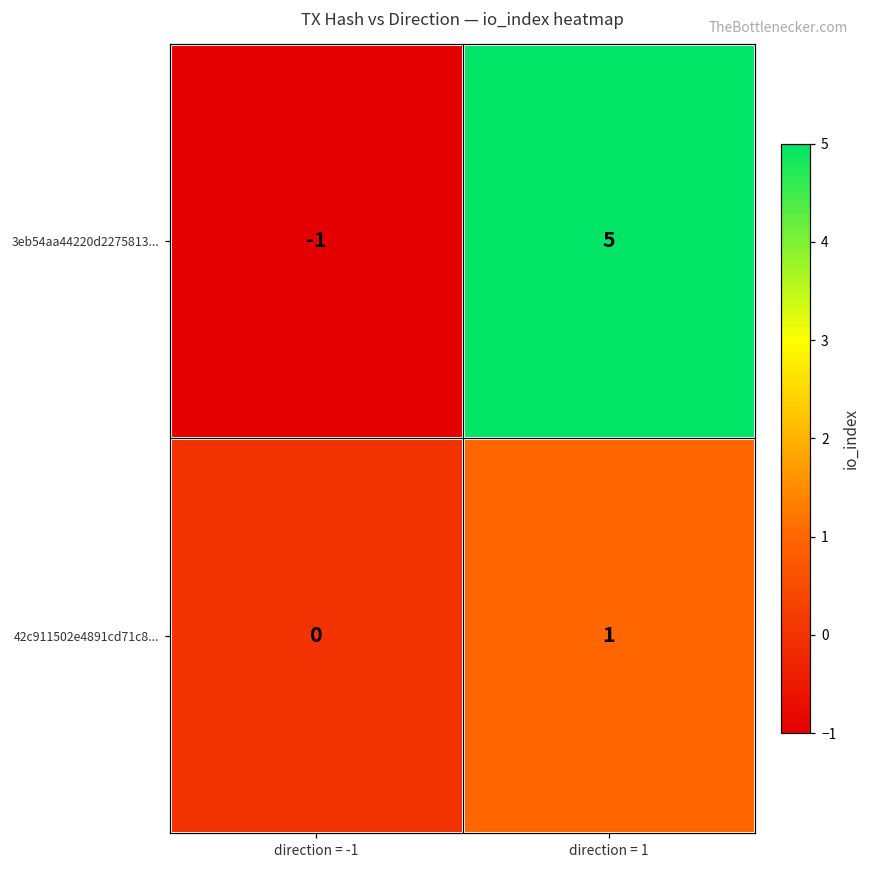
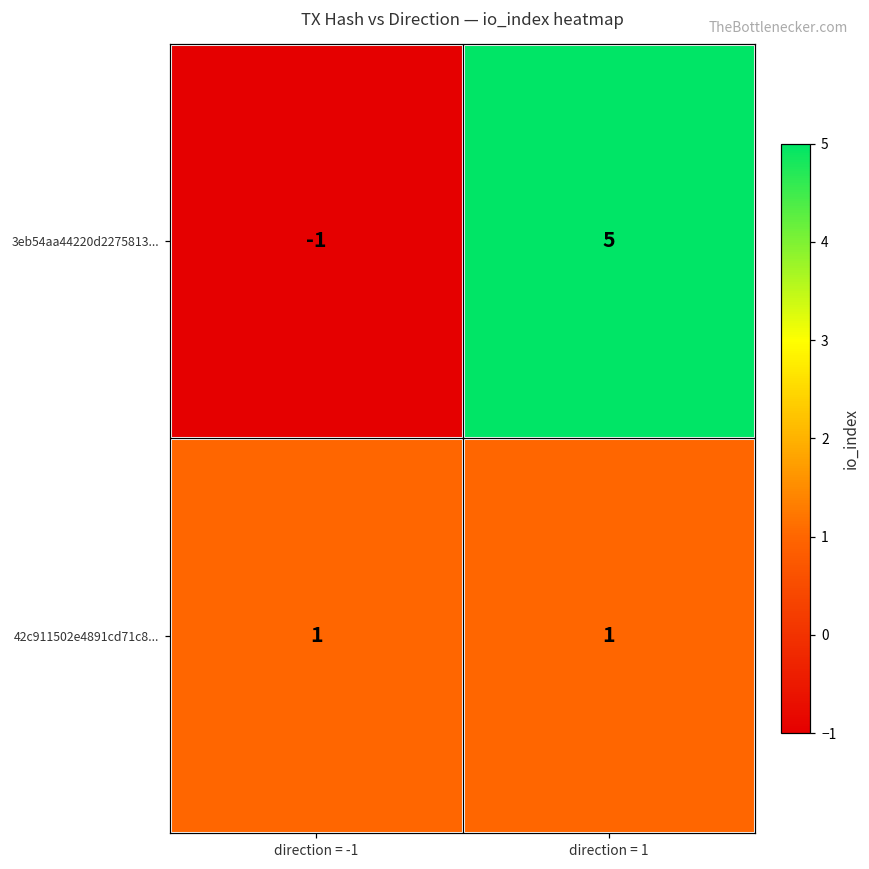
42c911502e4891cd71c8..., direction = -1: 0 -> 1
